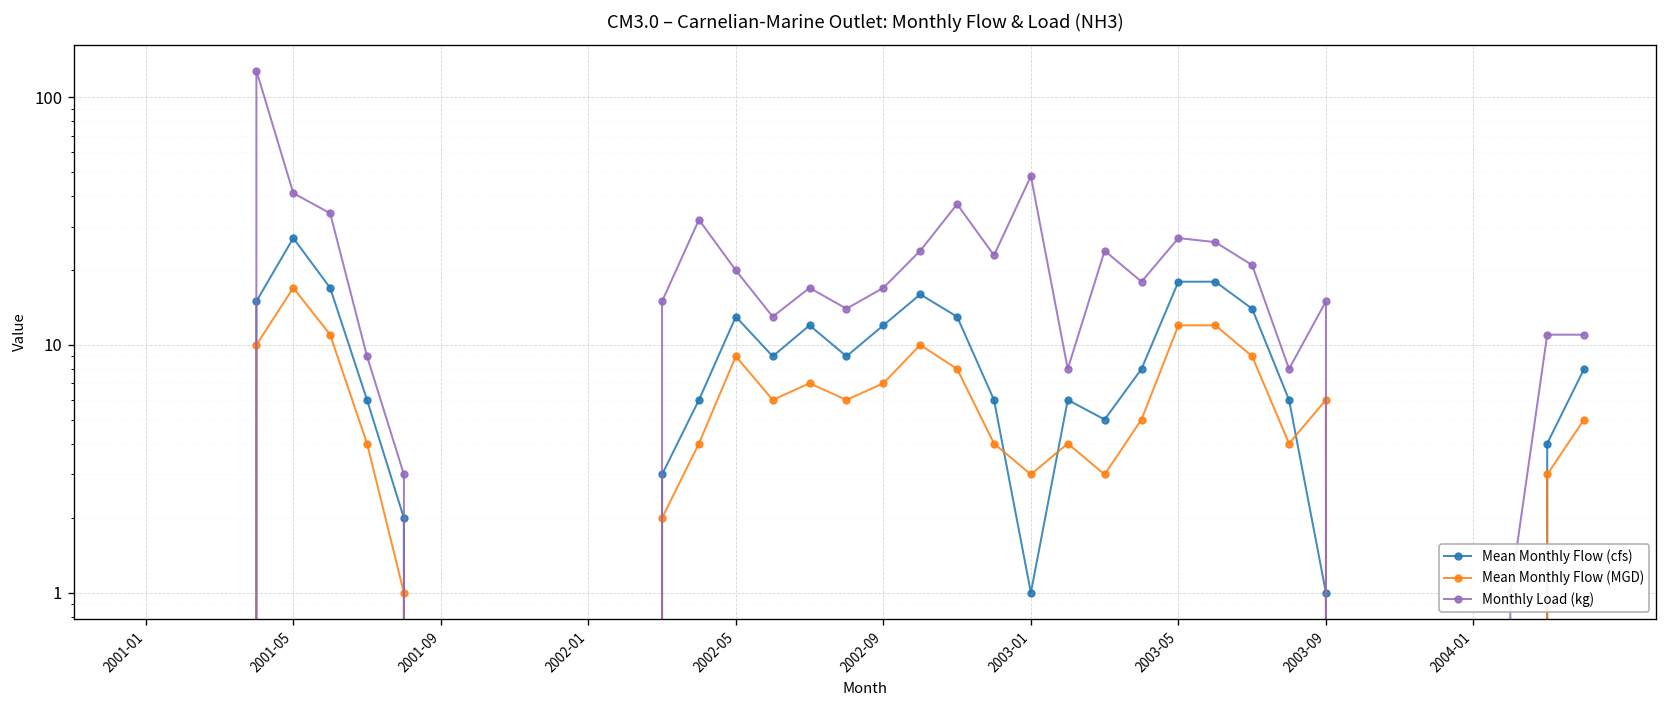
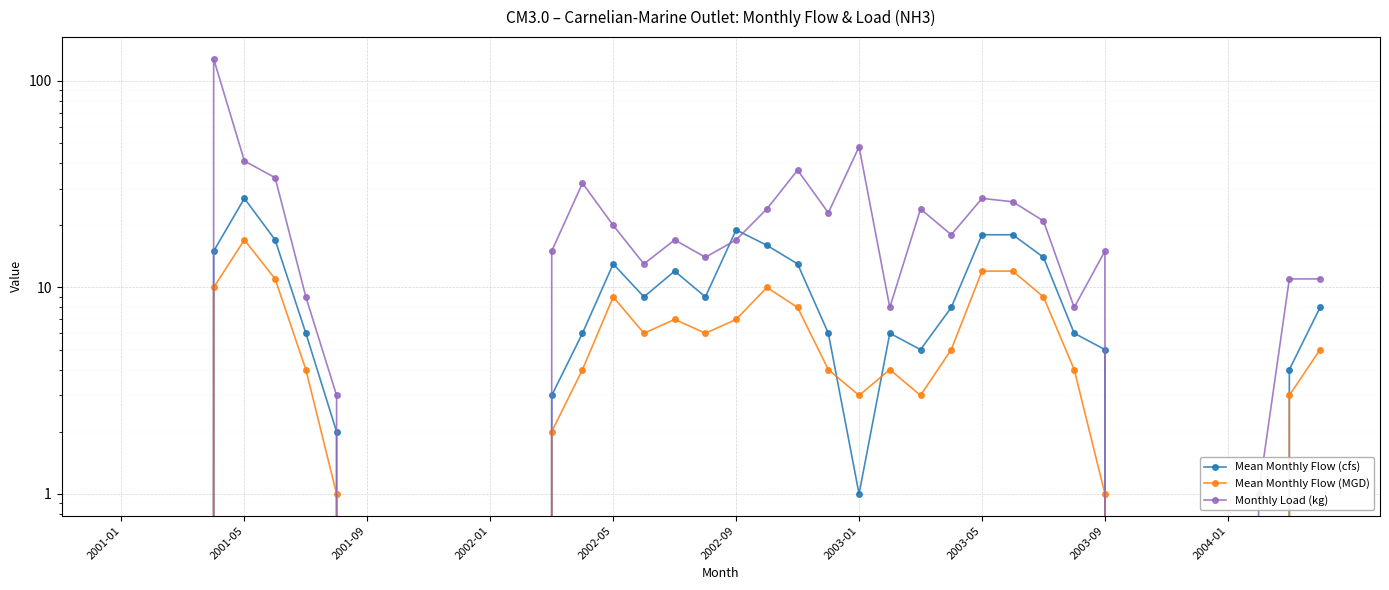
Mean Monthly Flow (cfs), 2002-09: 12 -> 19
Mean Monthly Flow (cfs), 2003-09: 1 -> 5
Mean Monthly Flow (MGD), 2003-09: 6 -> 1
